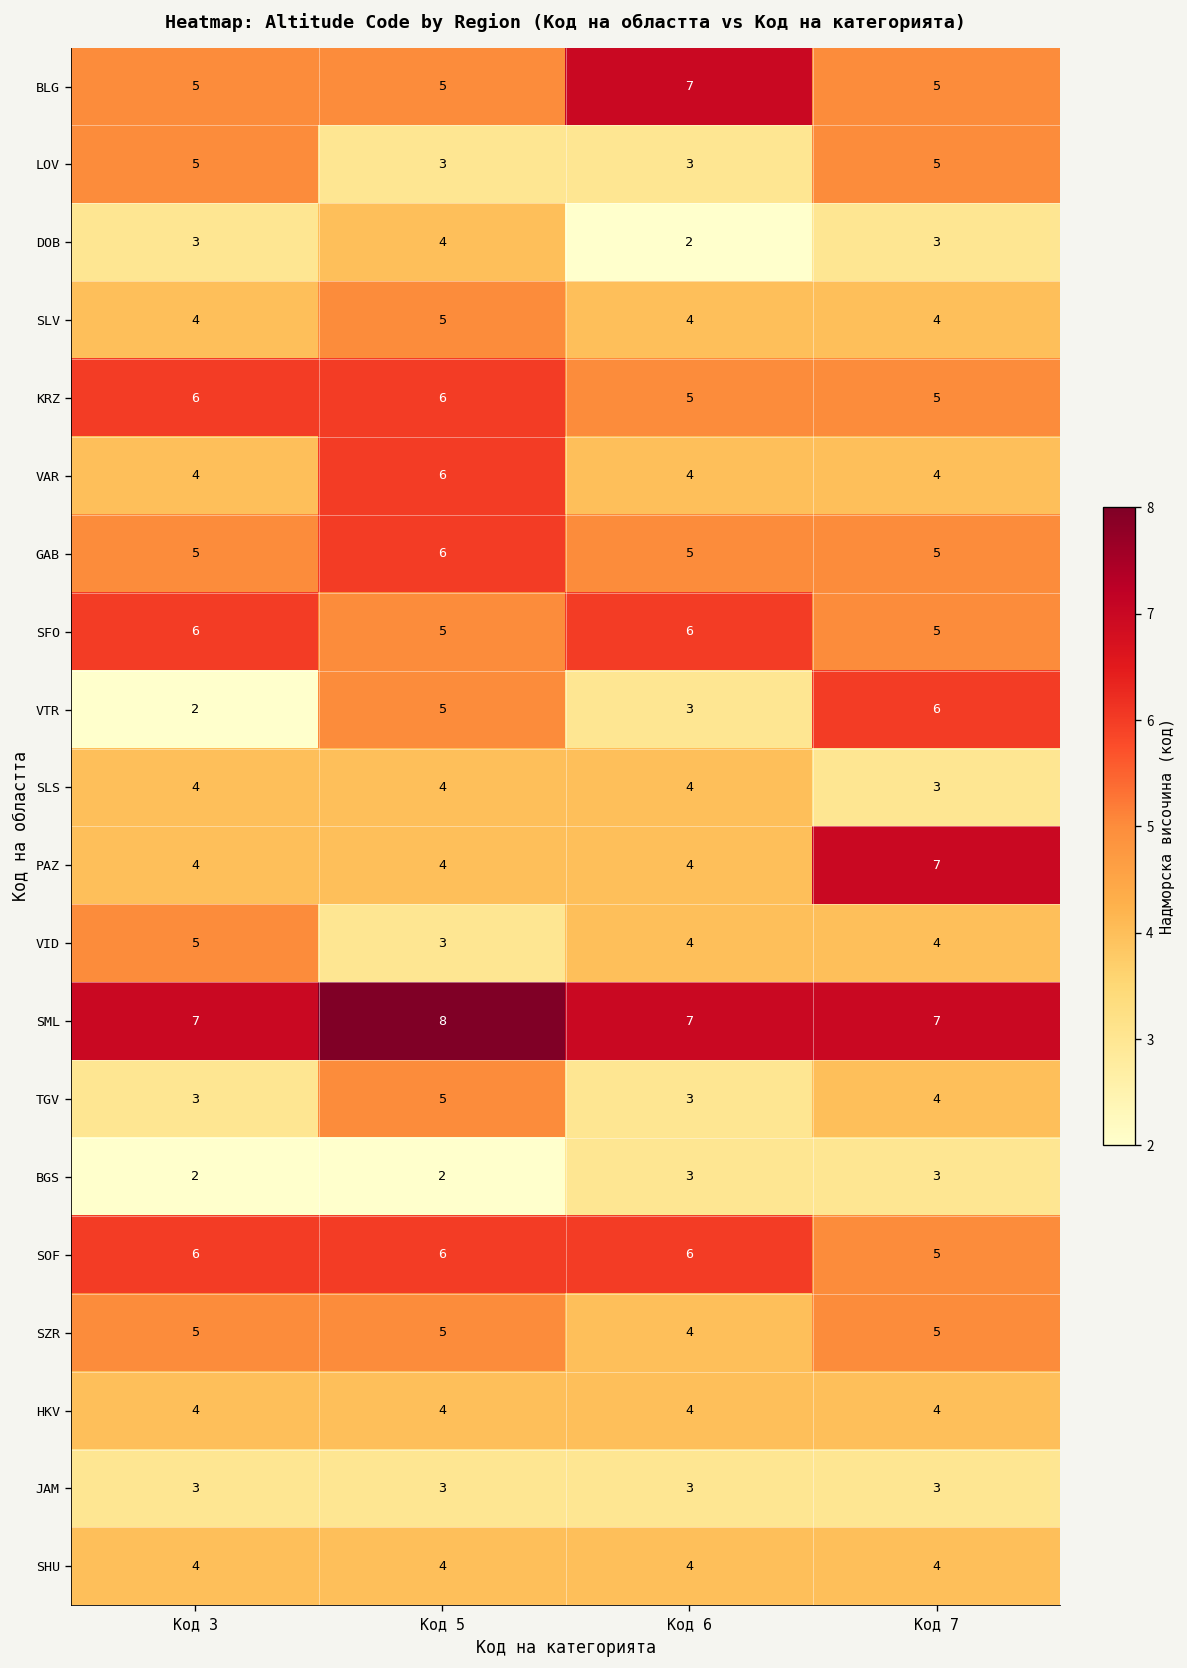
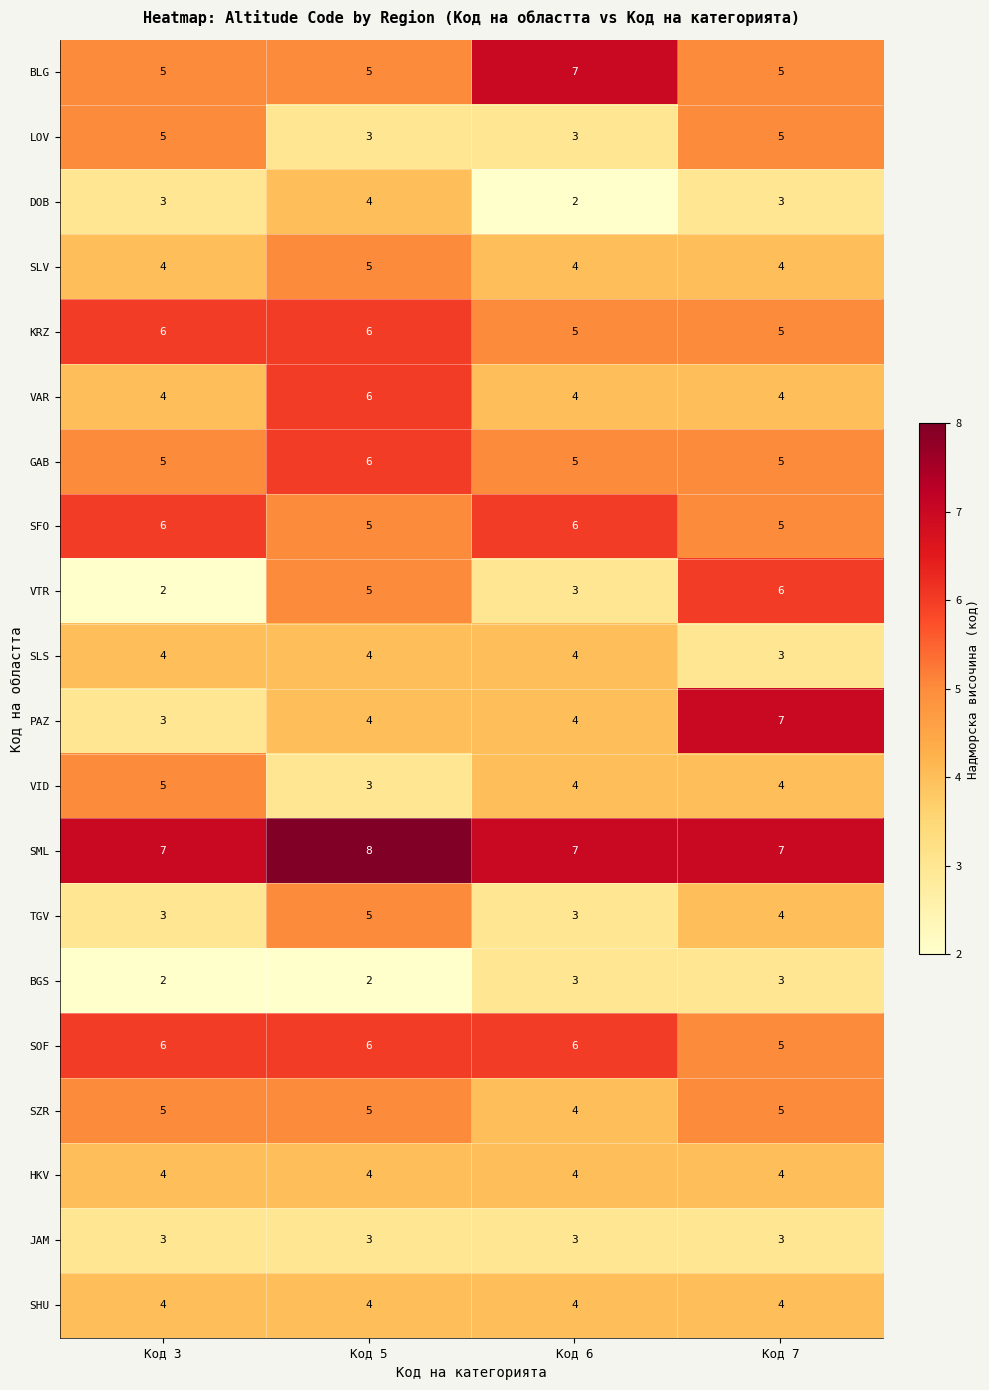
PAZ, Код 3: 4 -> 3
